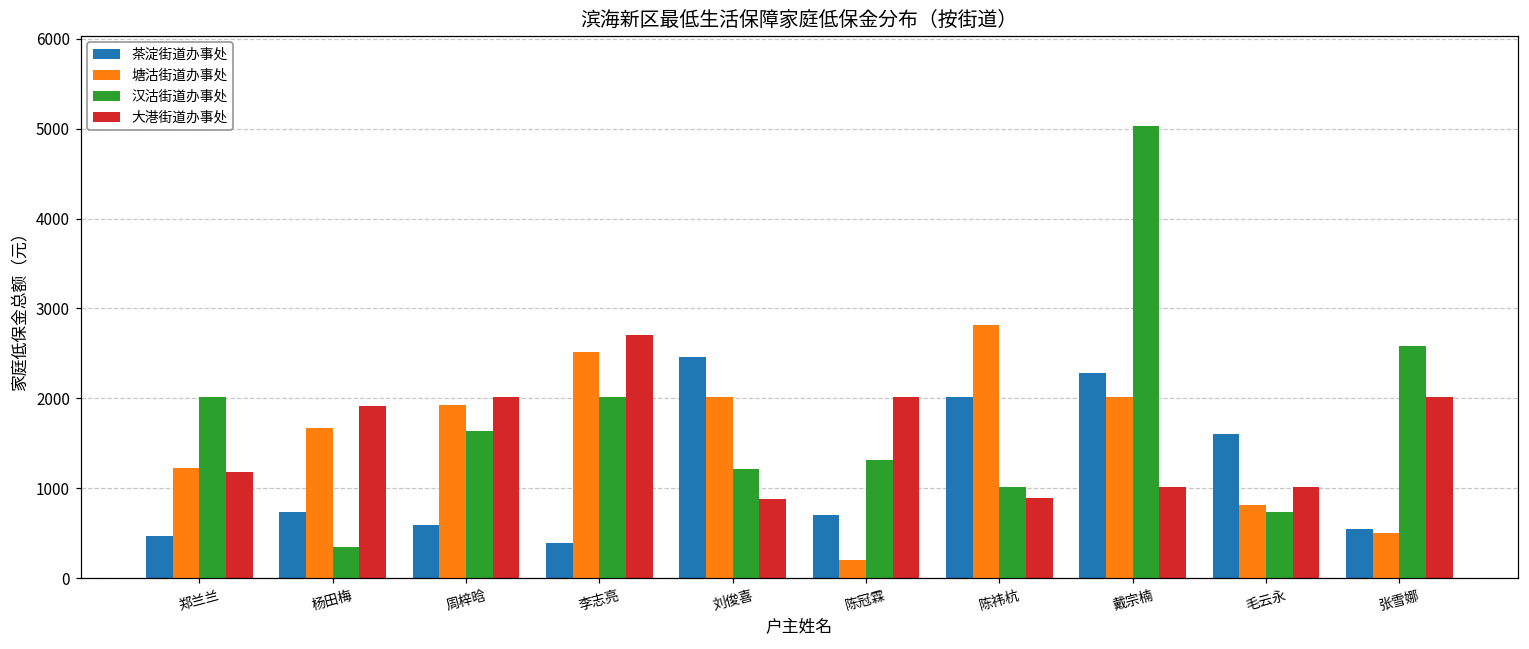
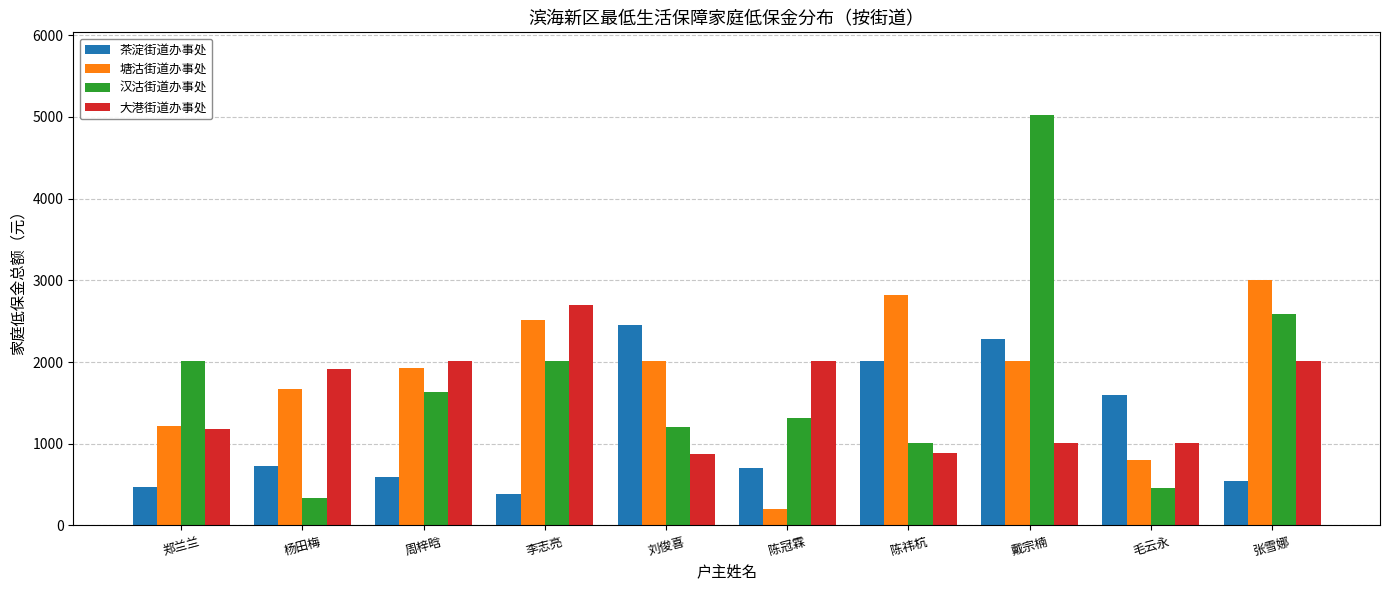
汉沽街道办事处, 毛云永: 700 -> 500
塘沽街道办事处, 张雪娜: 500 -> 3000
